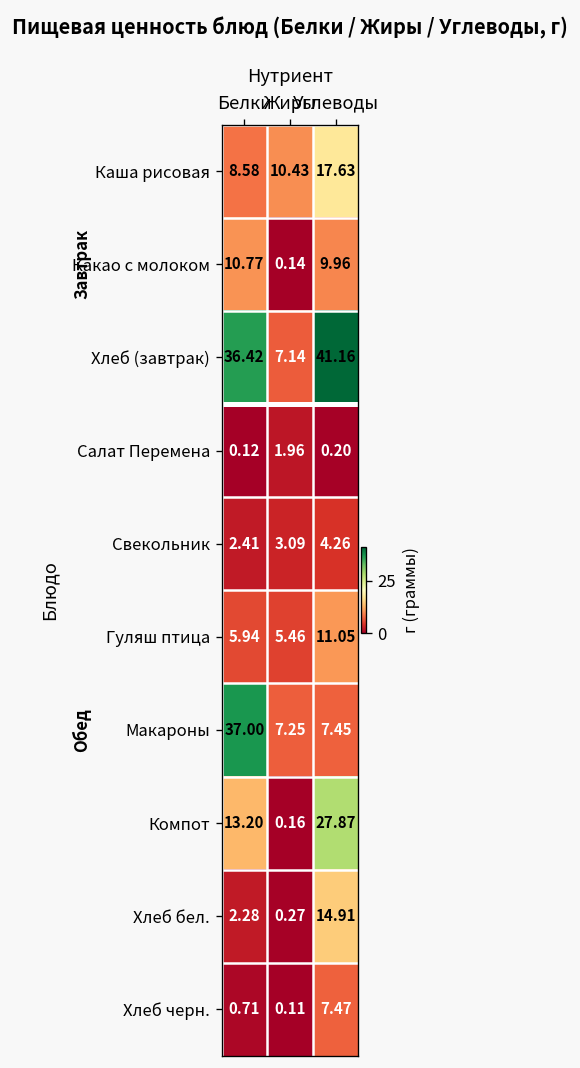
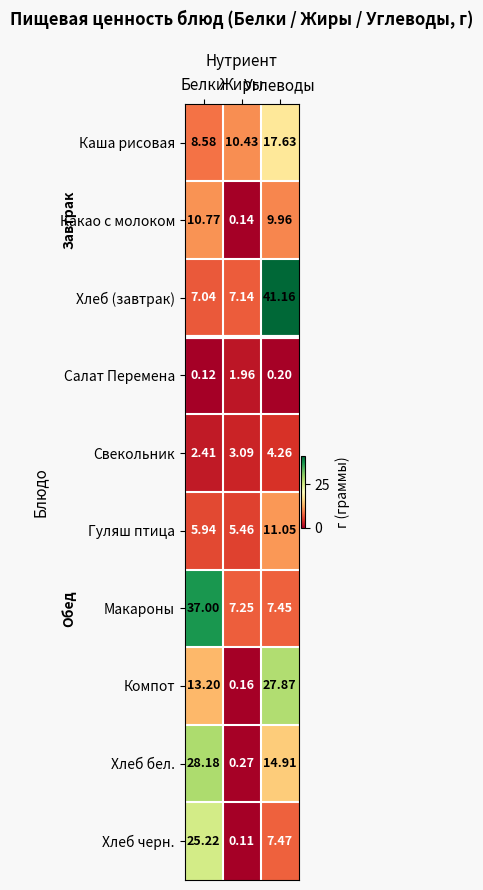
Хлеб (завтрак), Белки: 36.42 -> 7.04
Хлеб бел., Белки: 2.28 -> 28.18
Хлеб черн., Белки: 0.71 -> 25.22
